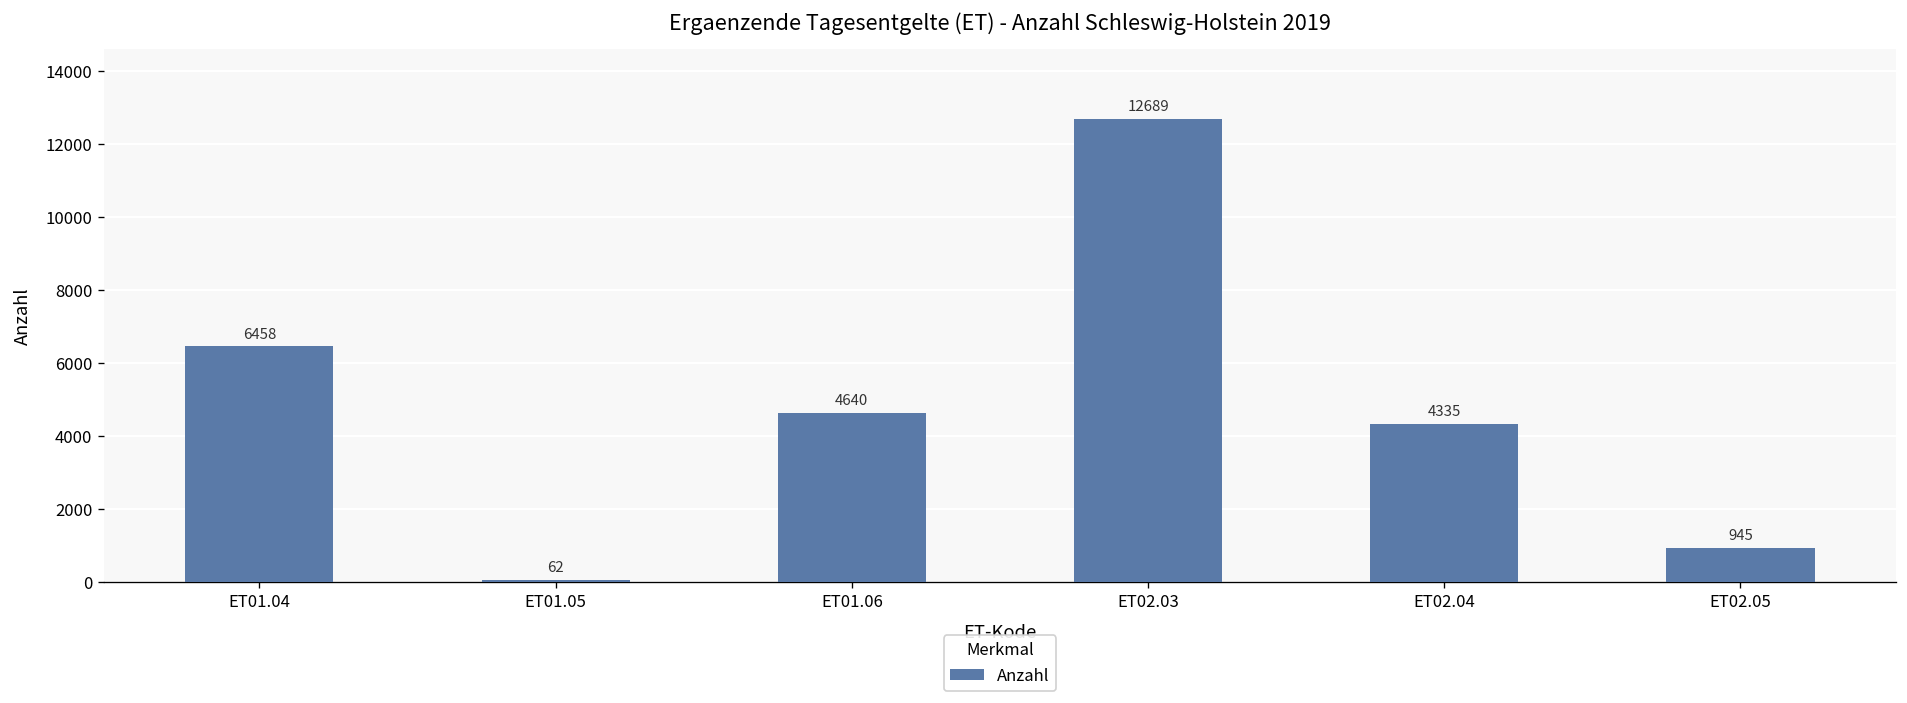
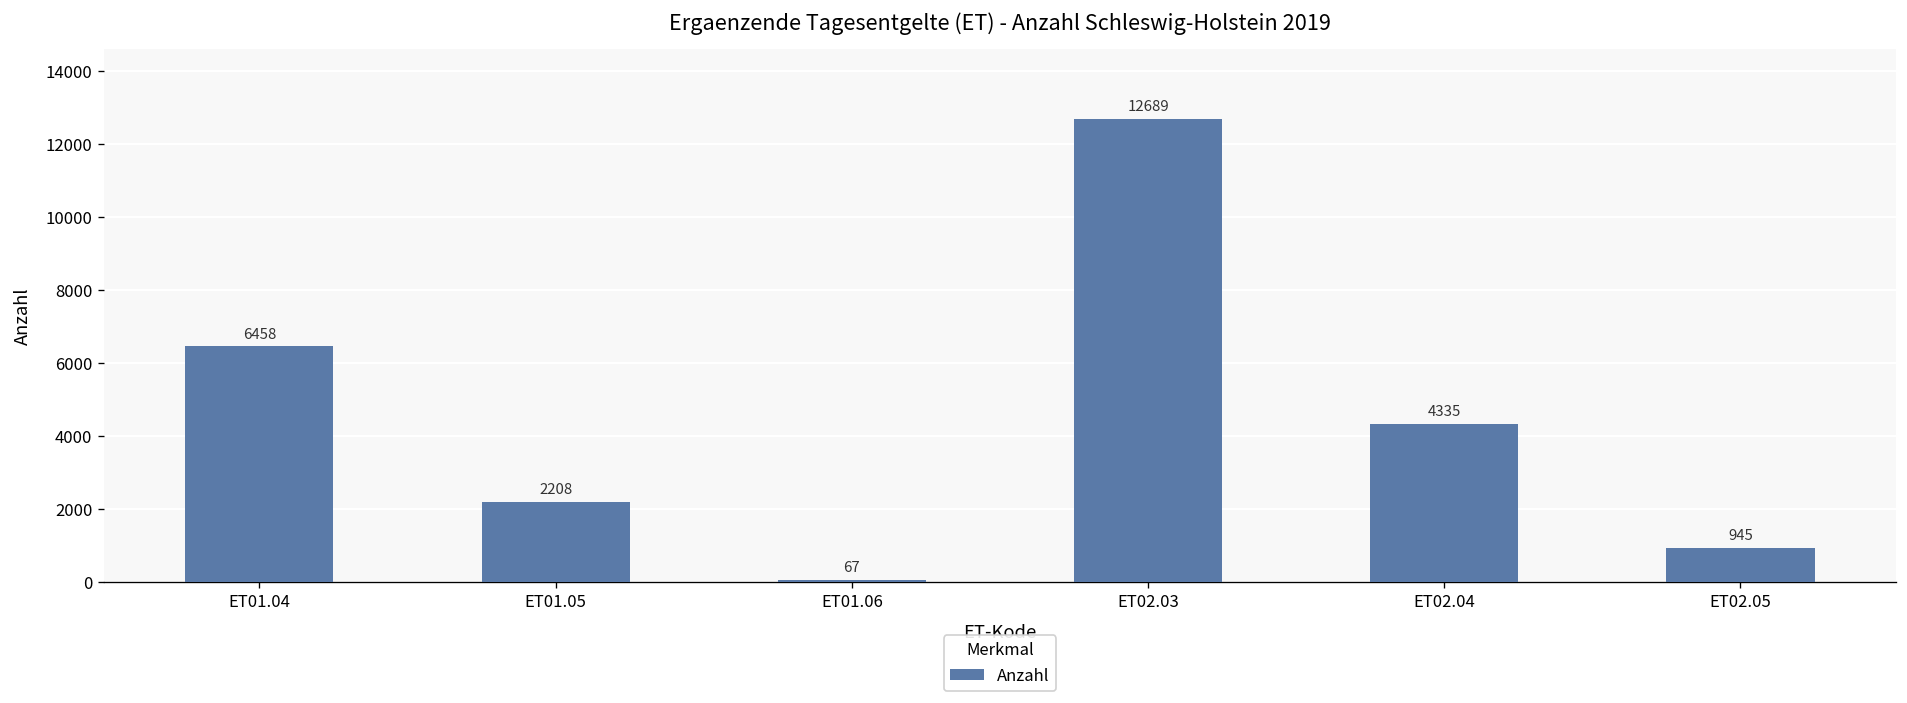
ET01.05: 62 -> 2208
ET01.06: 4640 -> 67
